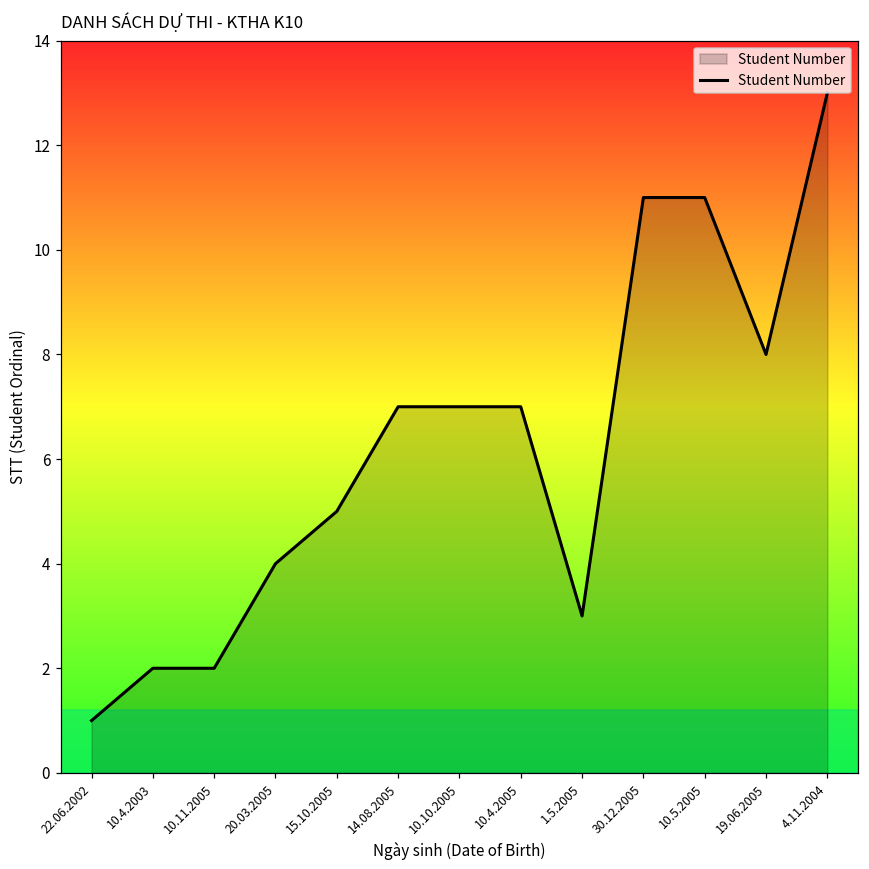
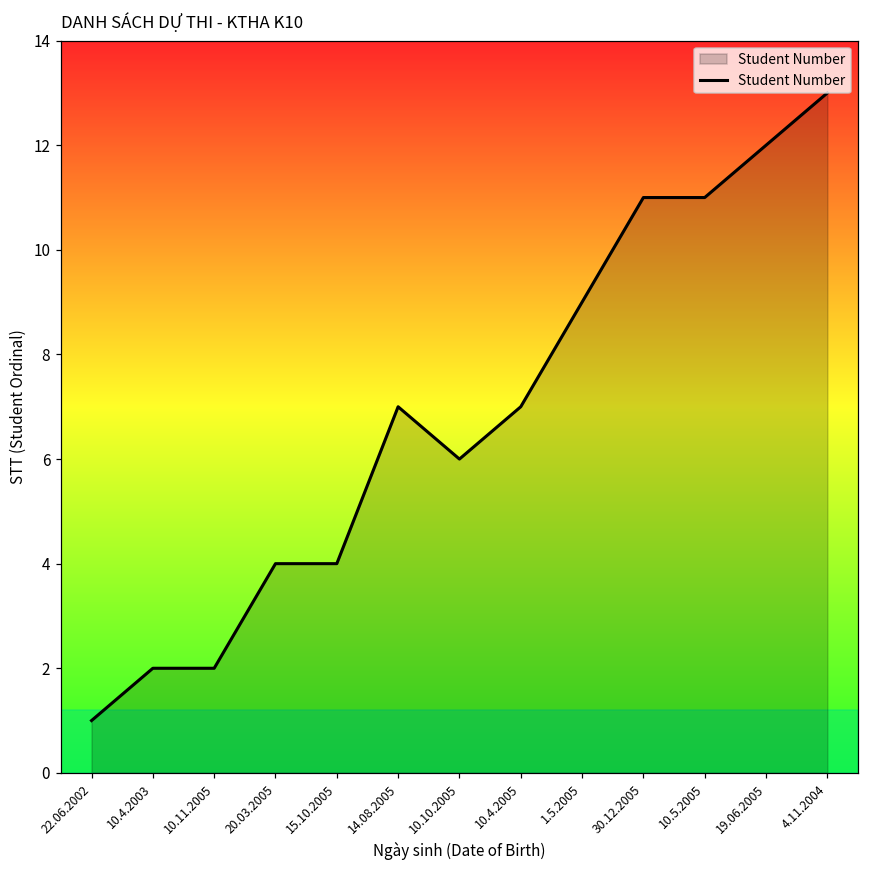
15.10.2005: 5 -> 4
10.10.2005: 7 -> 6
1.5.2005: 3 -> 9
19.06.2005: 8 -> 12
